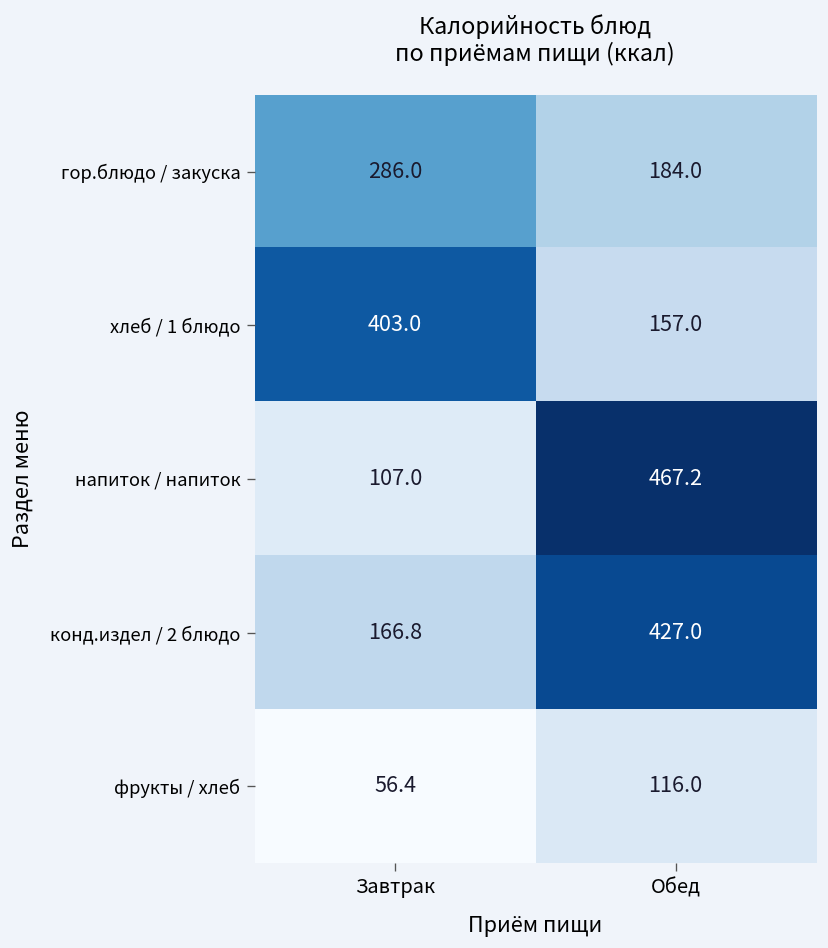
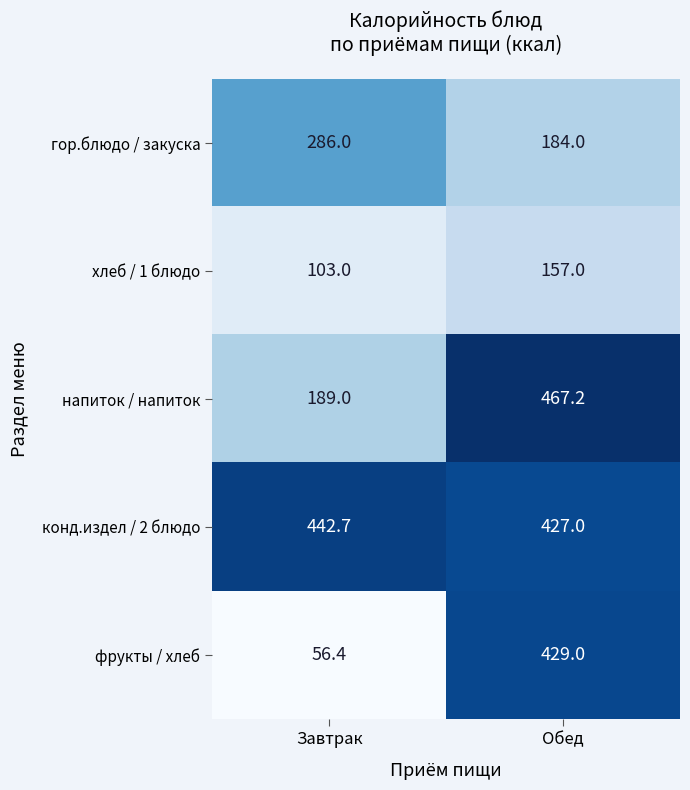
хлеб / 1 блюдо, Завтрак: 403.0 -> 103.0
напиток / напиток, Завтрак: 107.0 -> 189.0
конд.издел / 2 блюдо, Завтрак: 166.8 -> 442.7
фрукты / хлеб, Обед: 116.0 -> 429.0
